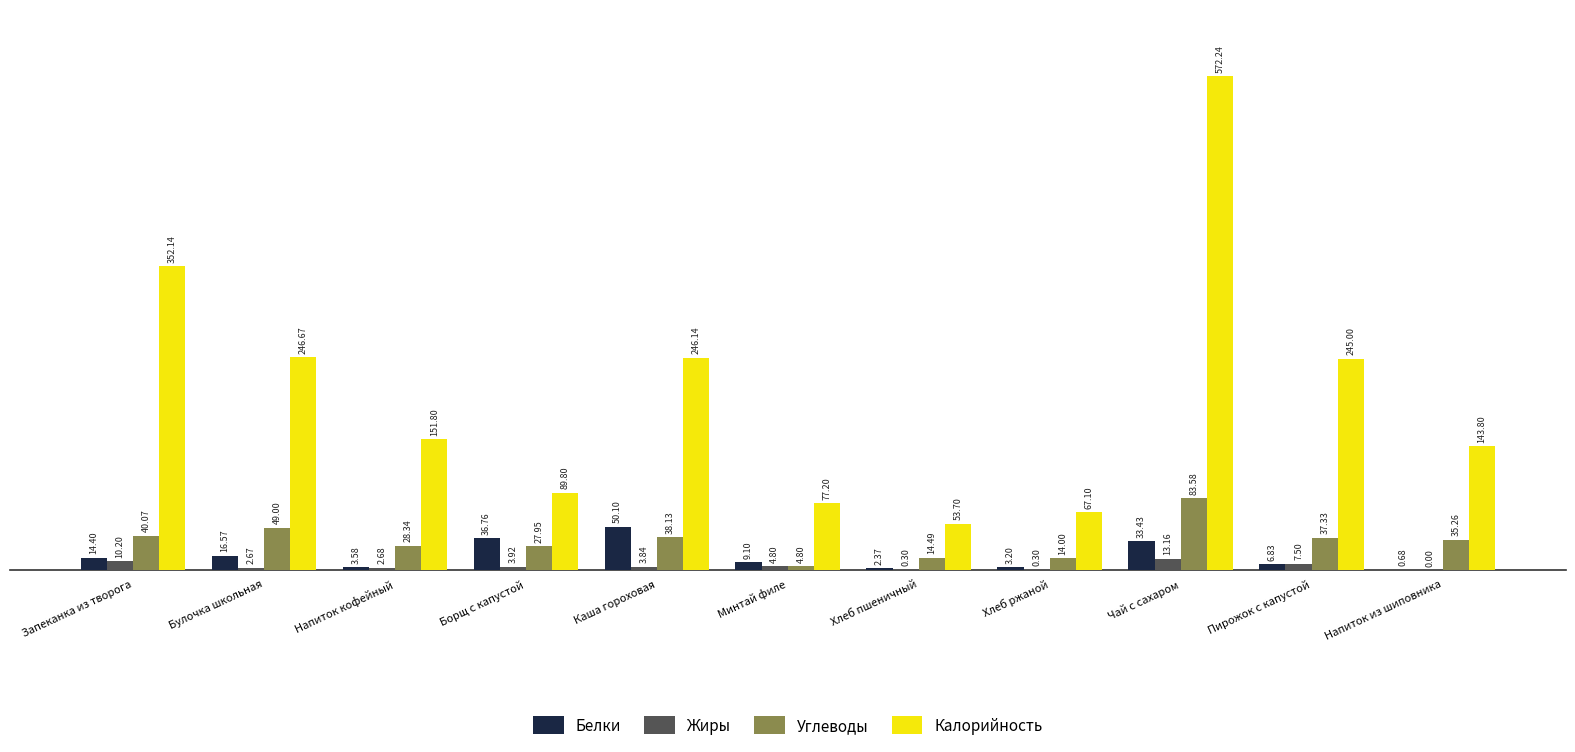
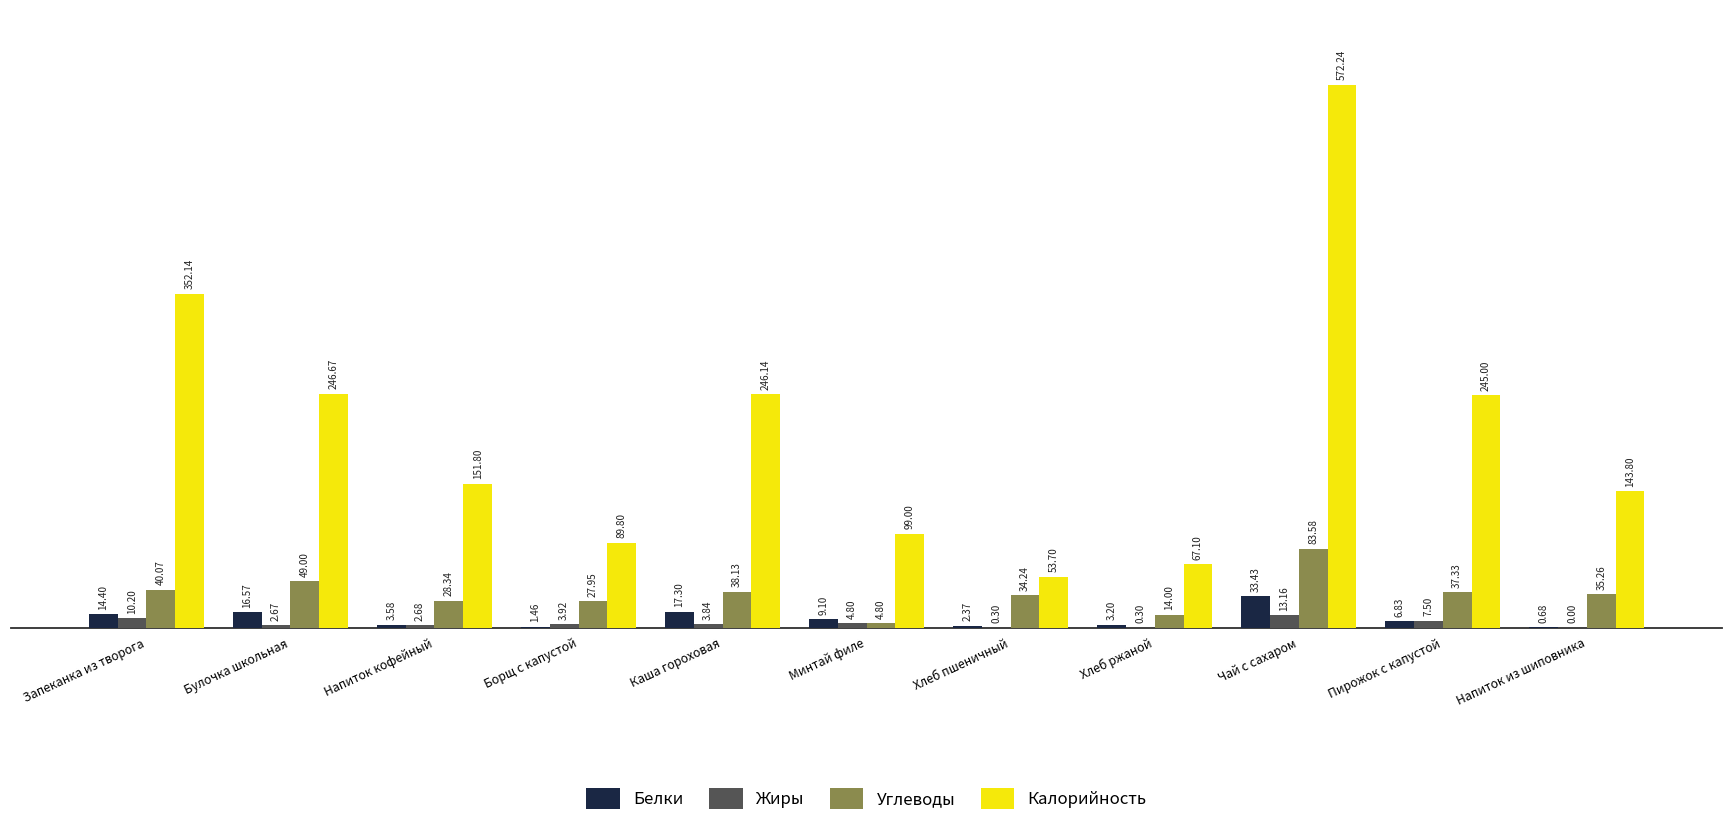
Белки, Борщ с капустой: 36.76 -> 1.46
Белки, Каша гороховая: 50.10 -> 17.30
Калорийность, Минтай филе: 77.20 -> 99.00
Углеводы, Хлеб пшеничный: 14.49 -> 34.24
